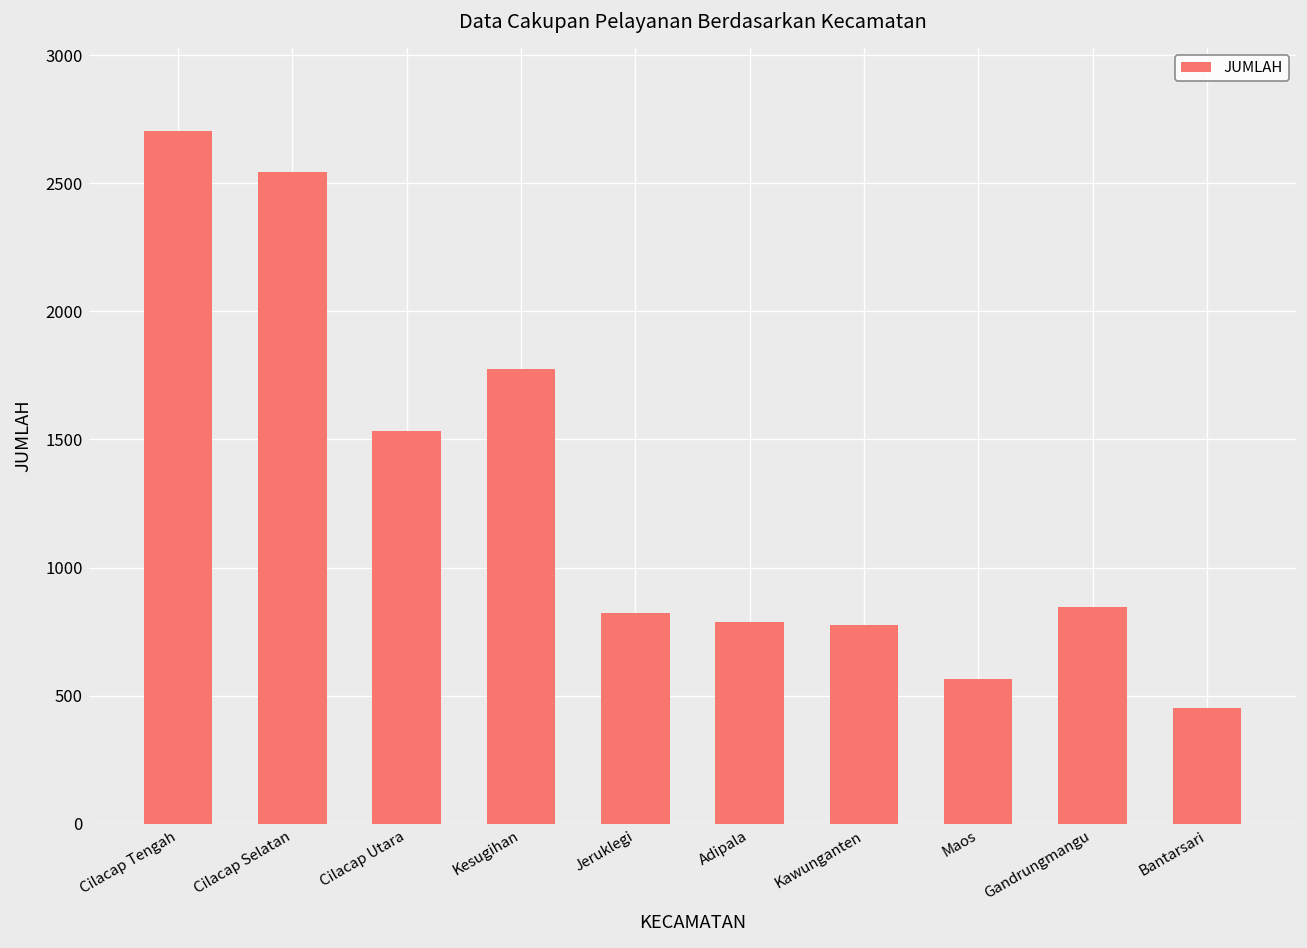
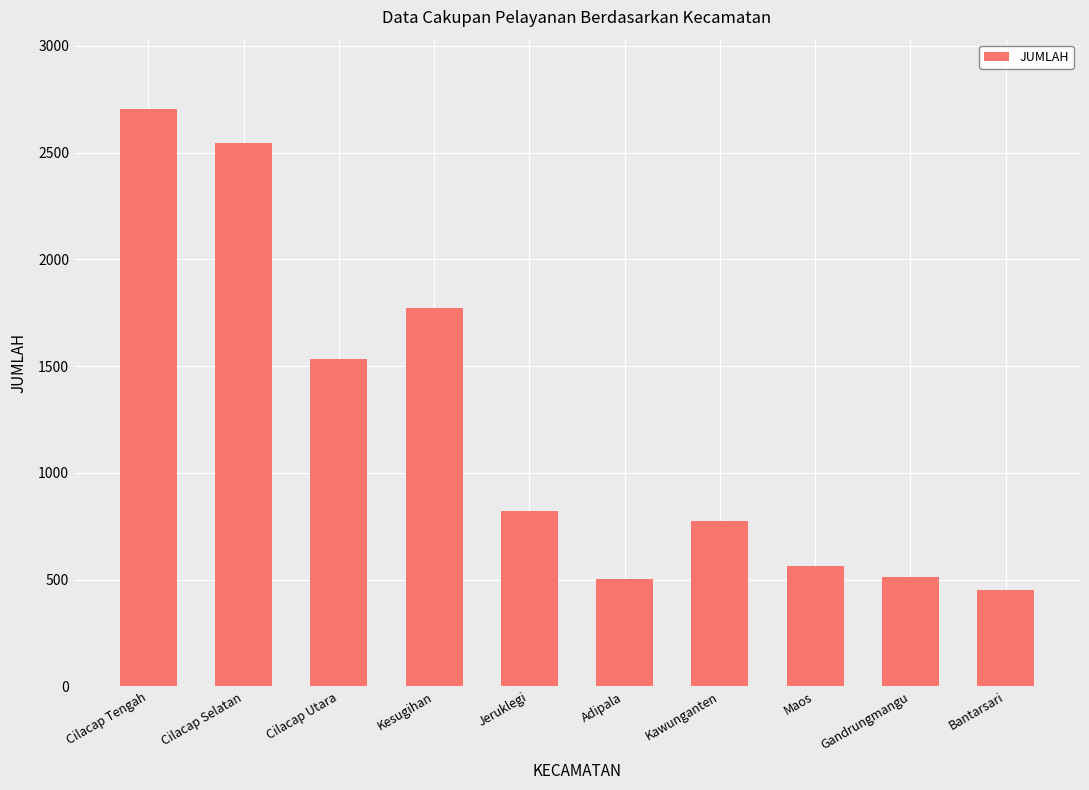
Adipala: 790 -> 500
Gandrungmangu: 850 -> 510
